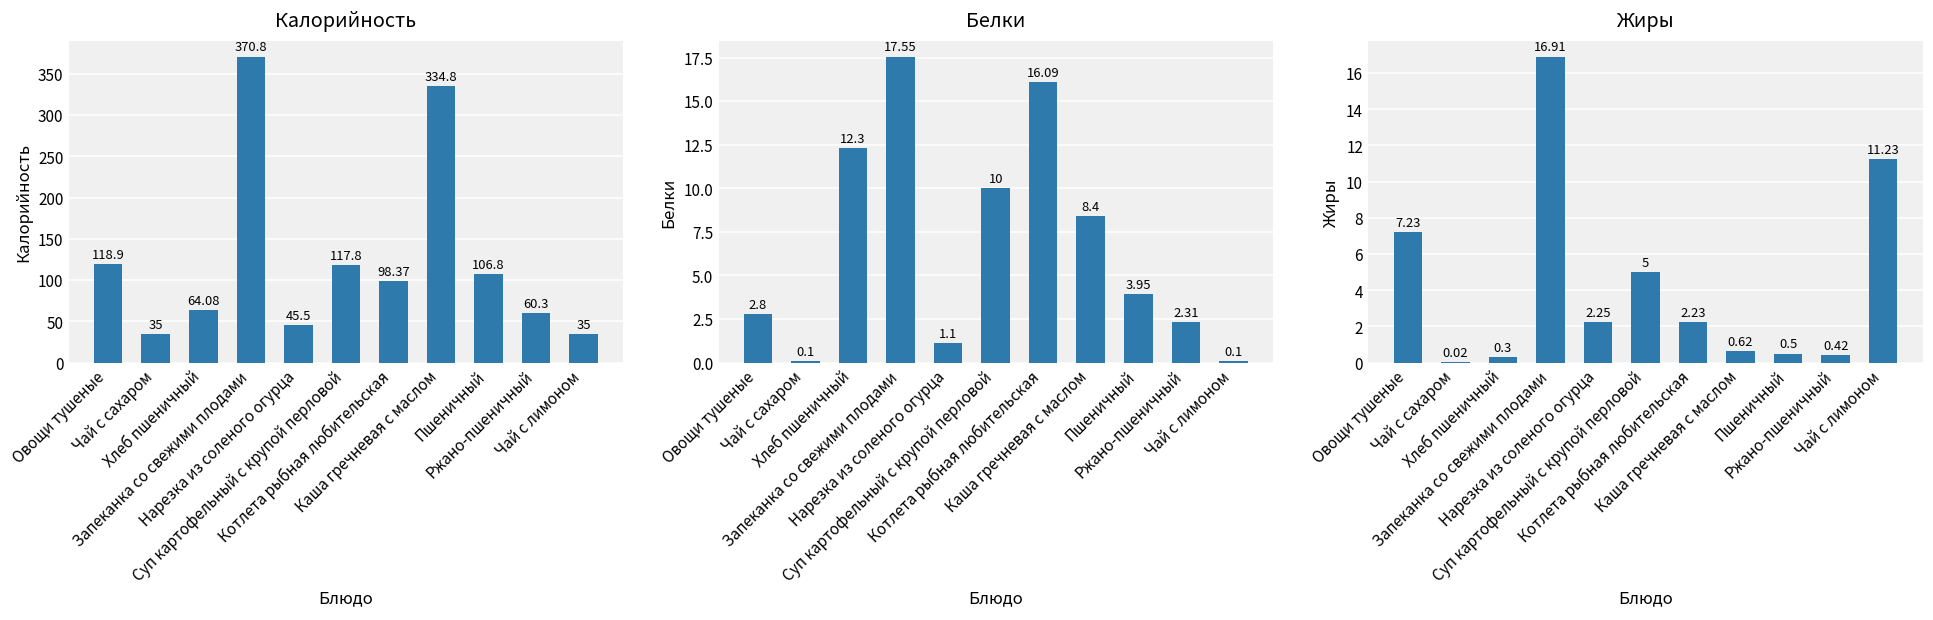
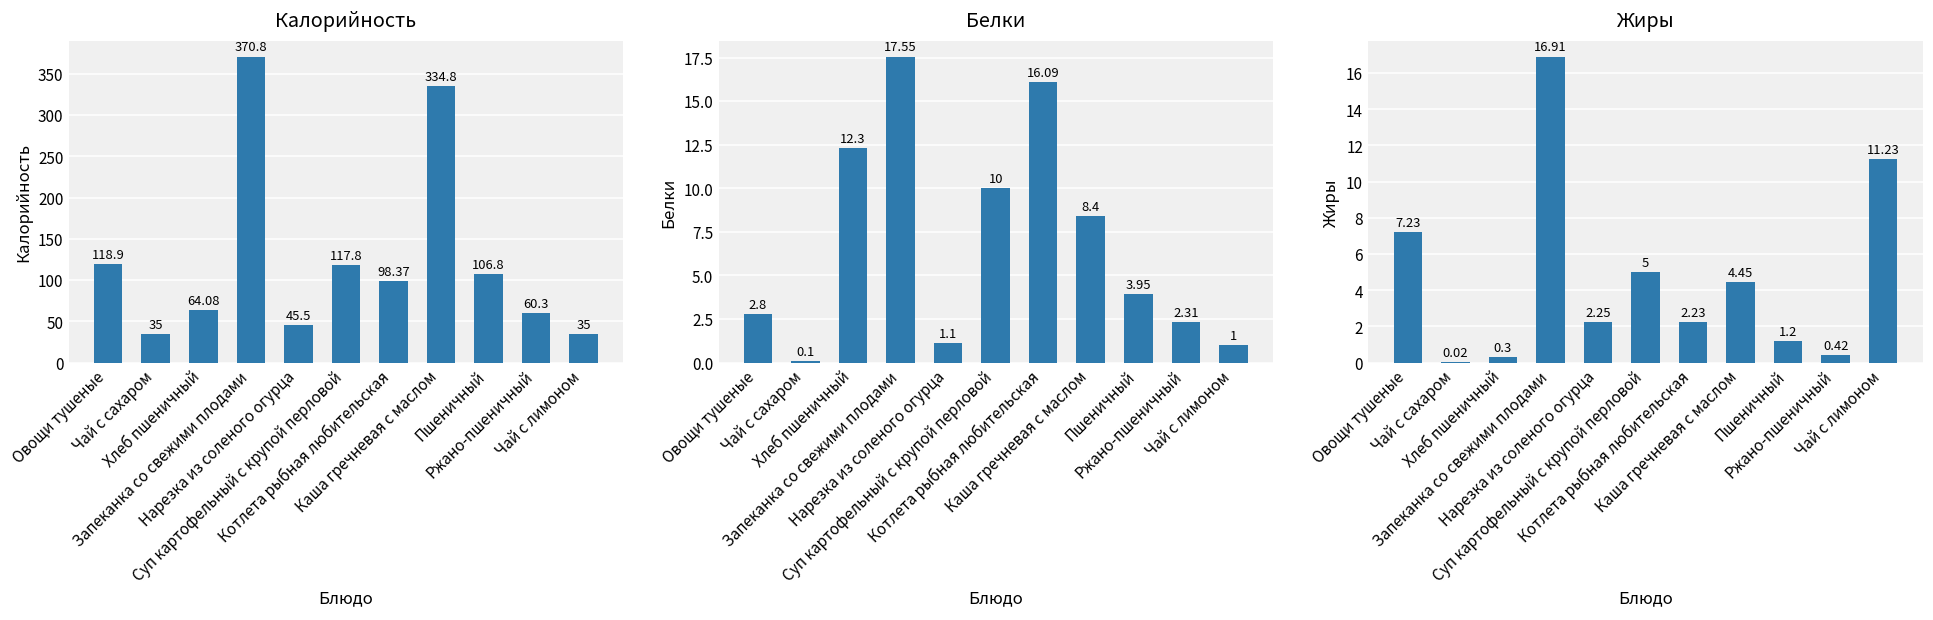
Белки, Чай с лимоном: 0.1 -> 1
Жиры, Каша гречневая с маслом: 0.62 -> 4.45
Жиры, Пшеничный: 0.5 -> 1.2
